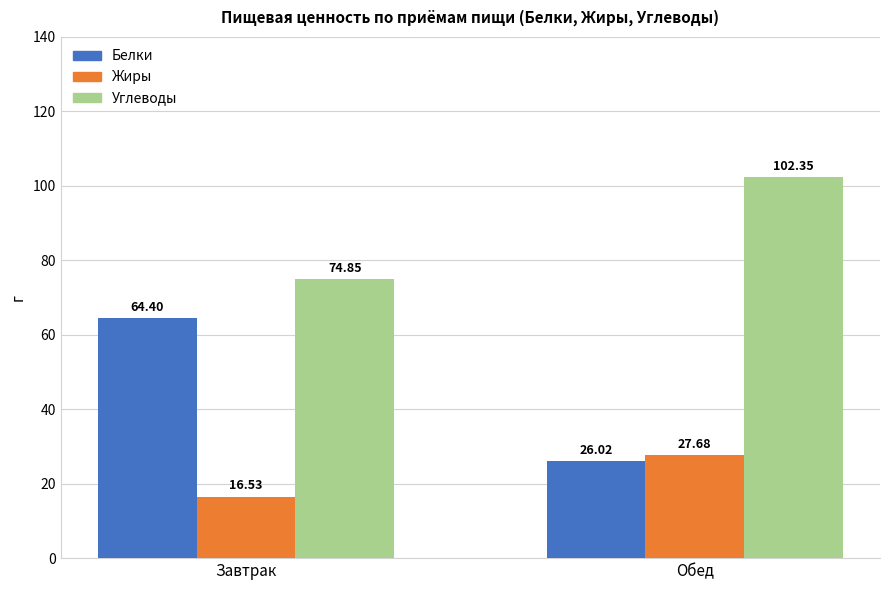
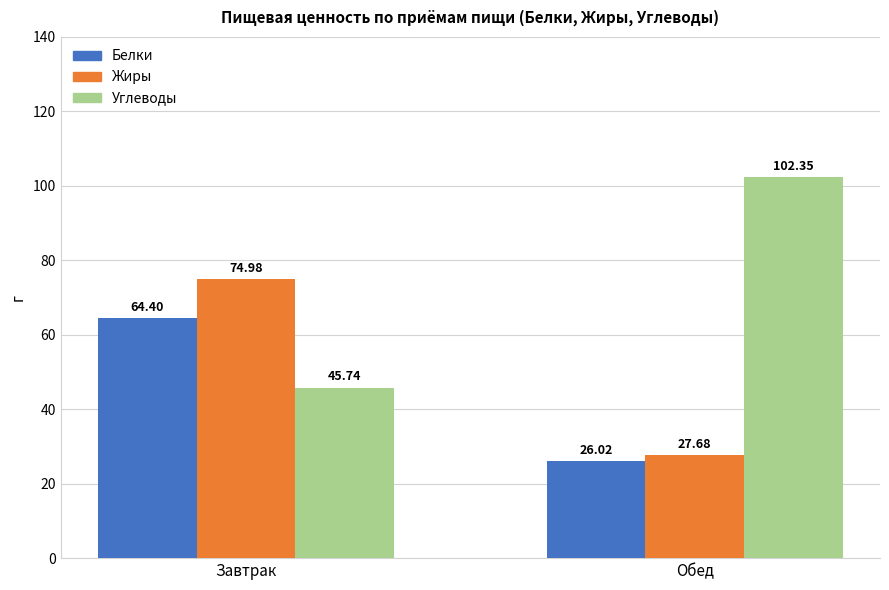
Жиры, Завтрак: 16.53 -> 74.98
Углеводы, Завтрак: 74.85 -> 45.74
